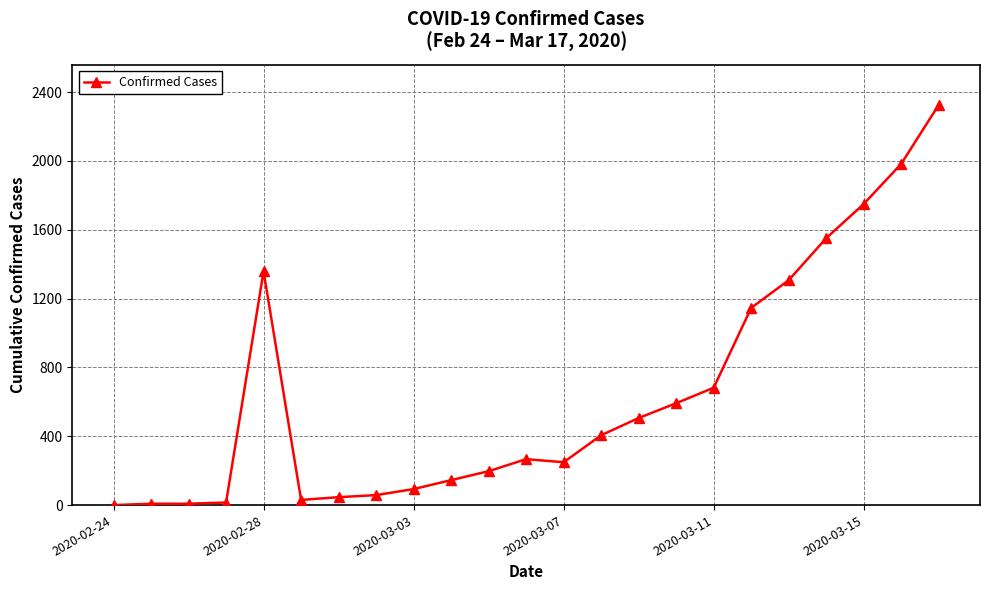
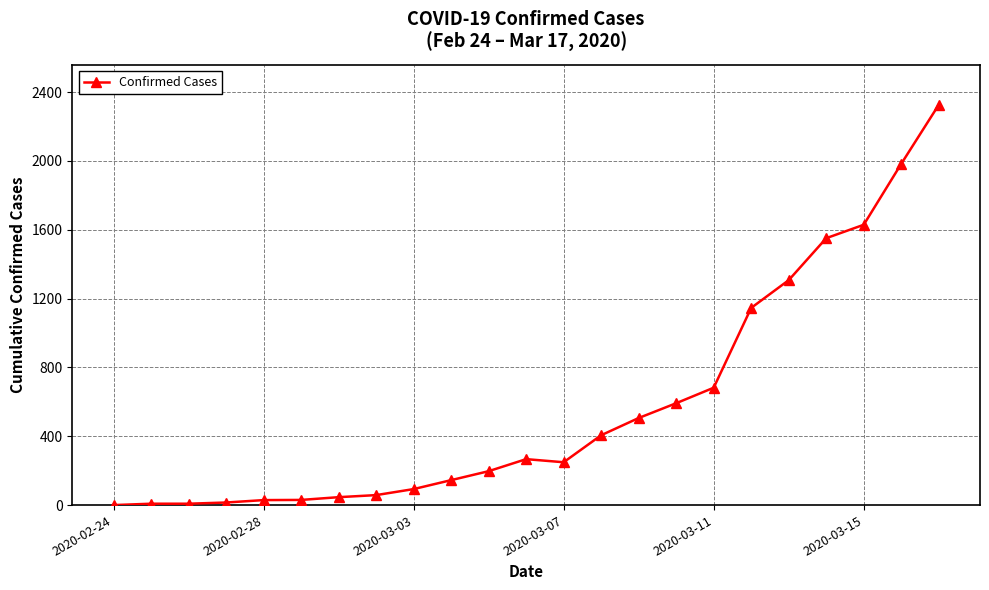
2020-02-28: 1360 -> 30
2020-03-15: 1750 -> 1630
